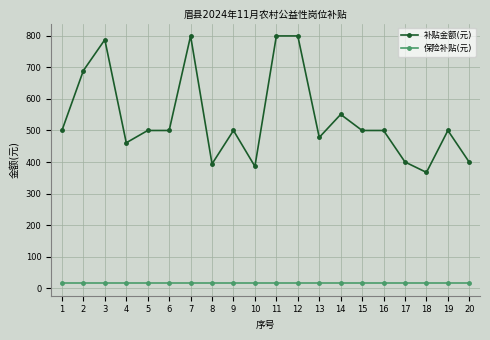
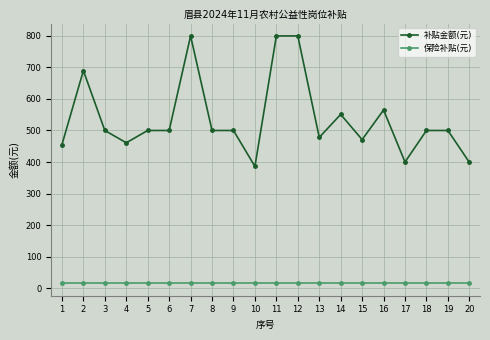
补贴金额(元), 1: 500 -> 460
补贴金额(元), 3: 790 -> 500
补贴金额(元), 8: 390 -> 500
补贴金额(元), 15: 500 -> 470
补贴金额(元), 16: 500 -> 570
补贴金额(元), 18: 370 -> 500
